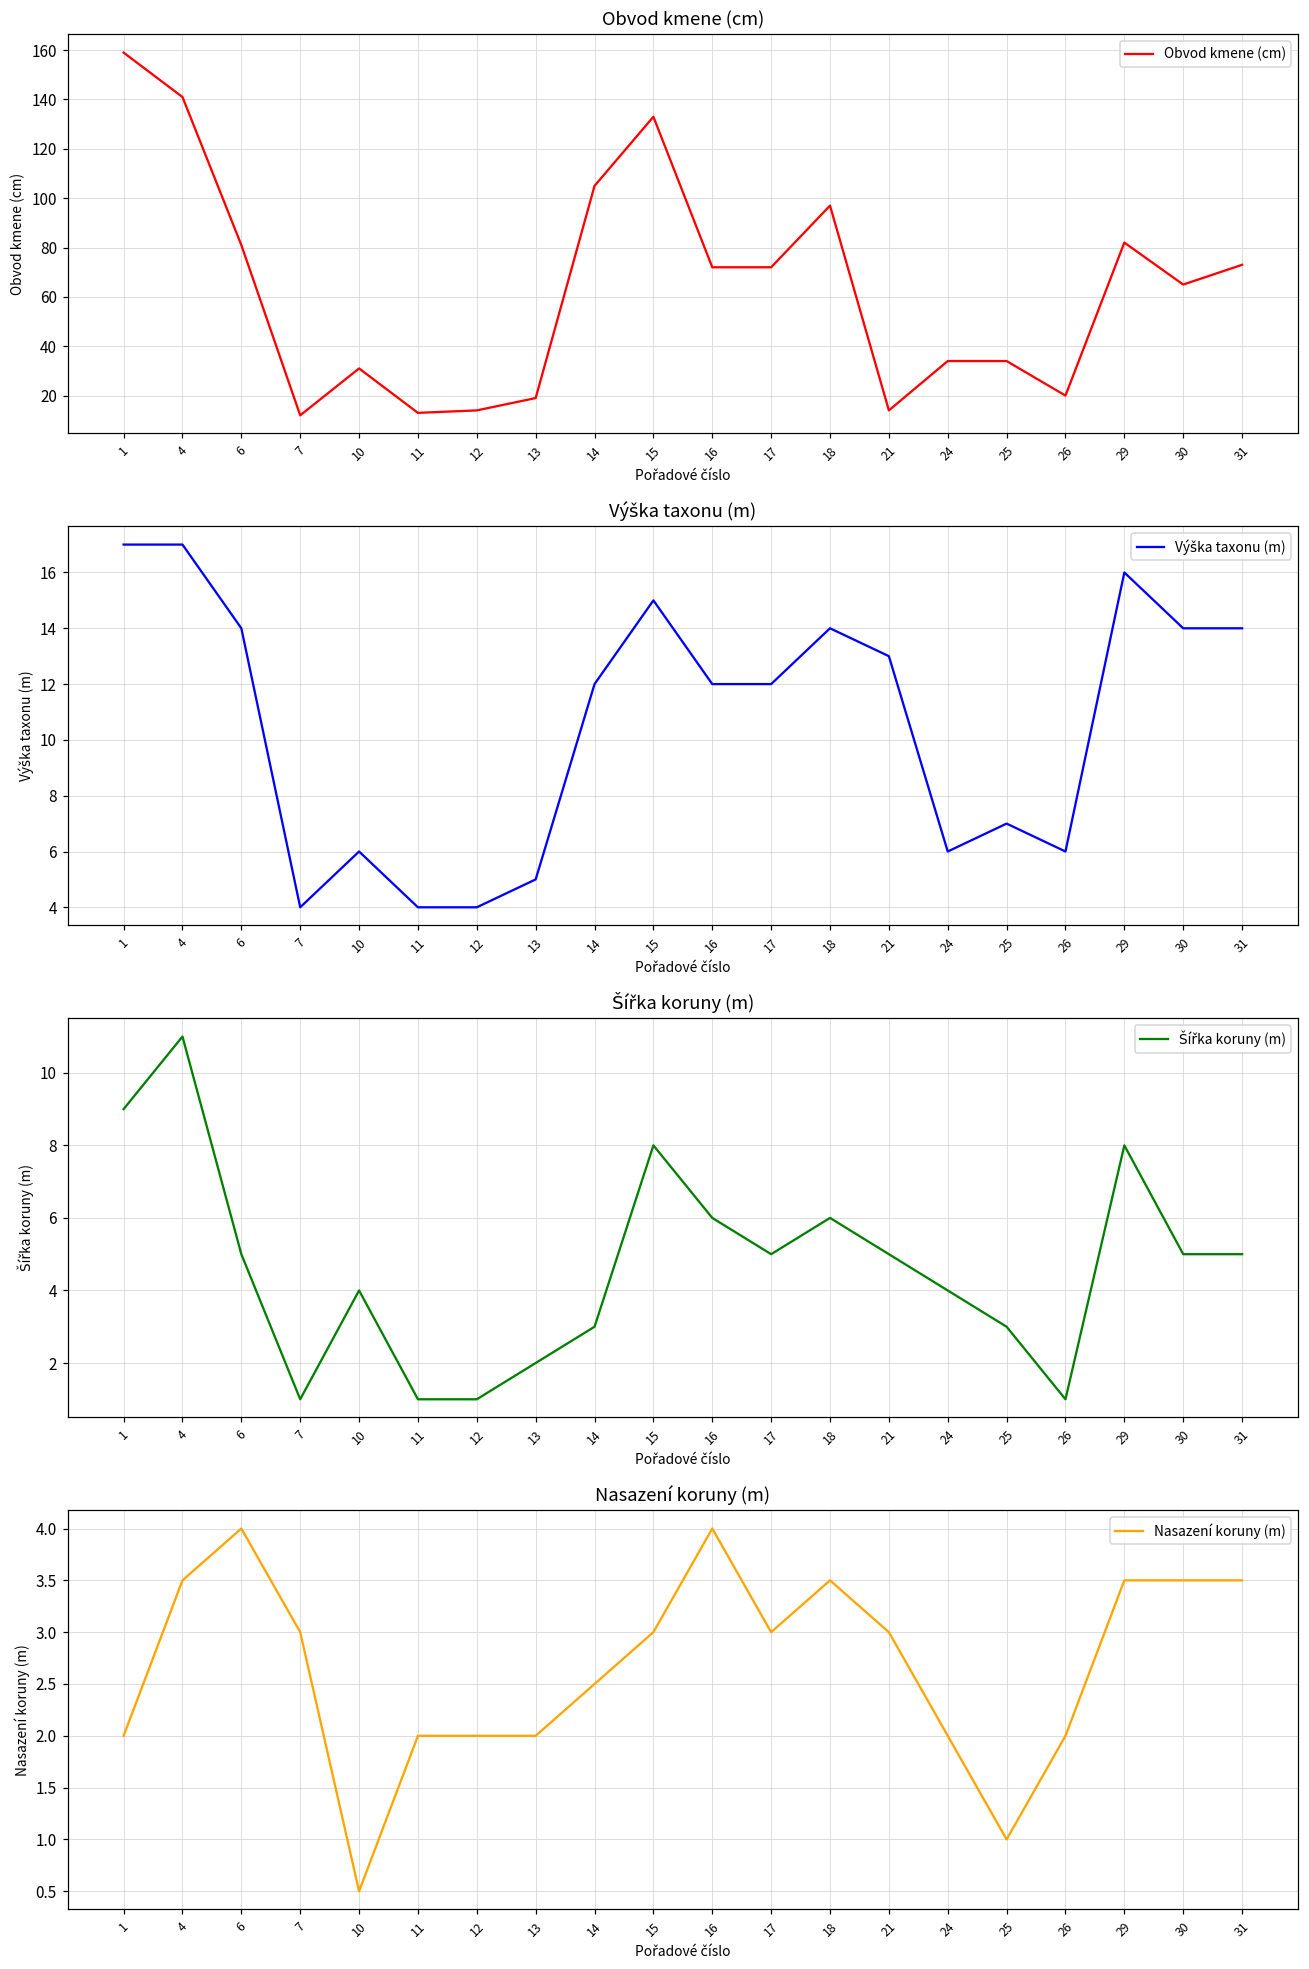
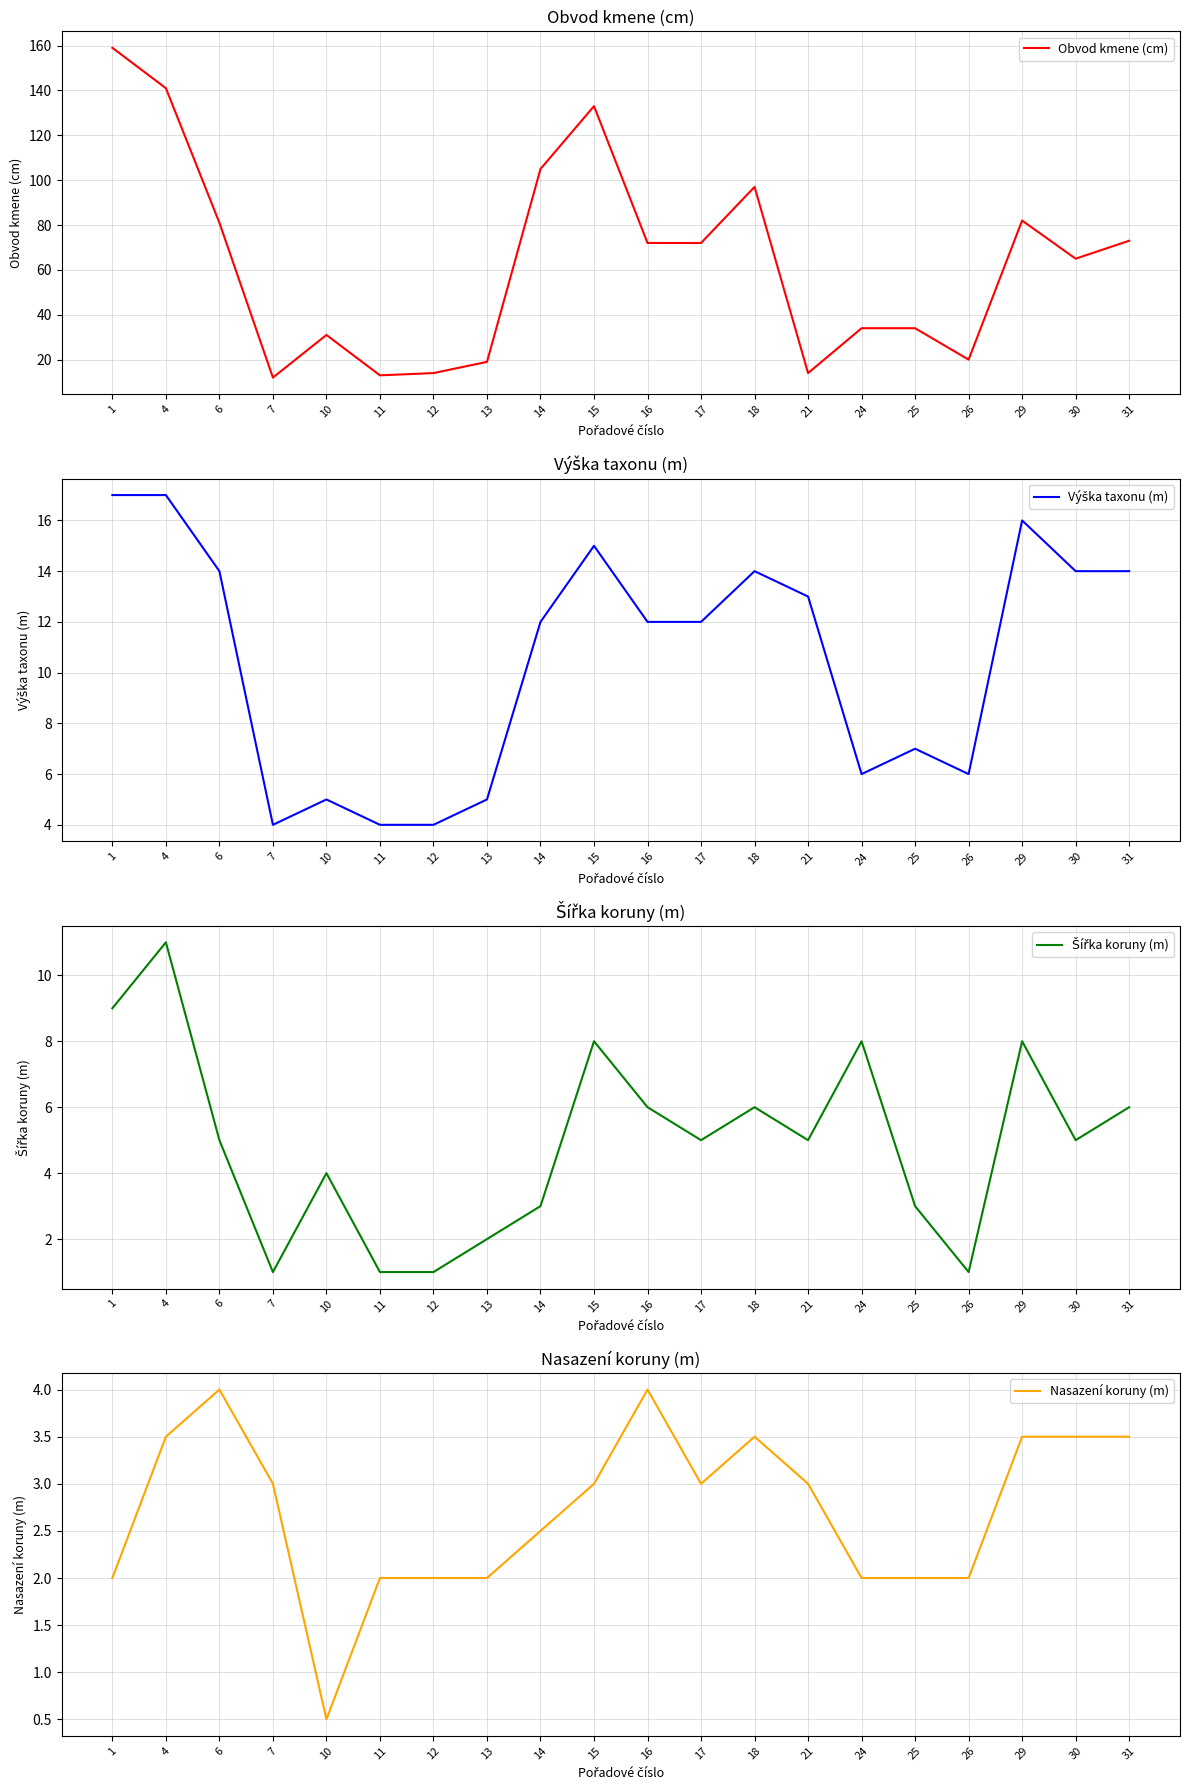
Výška taxonu (m), 10: 6 -> 5
Šířka koruny (m), 24: 4 -> 8
Šířka koruny (m), 31: 5 -> 6
Nasazení koruny (m), 25: 1 -> 2
